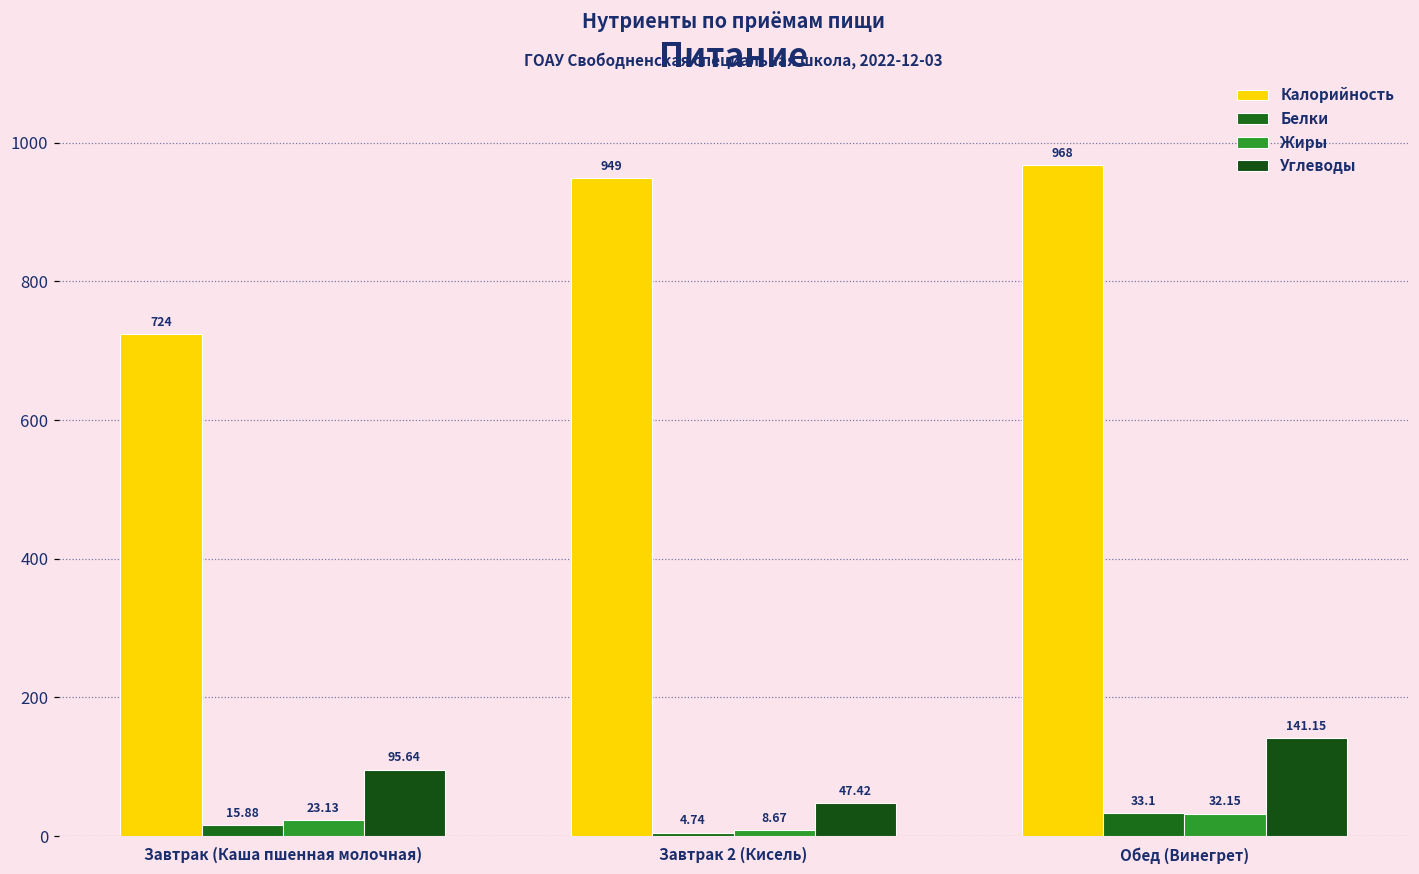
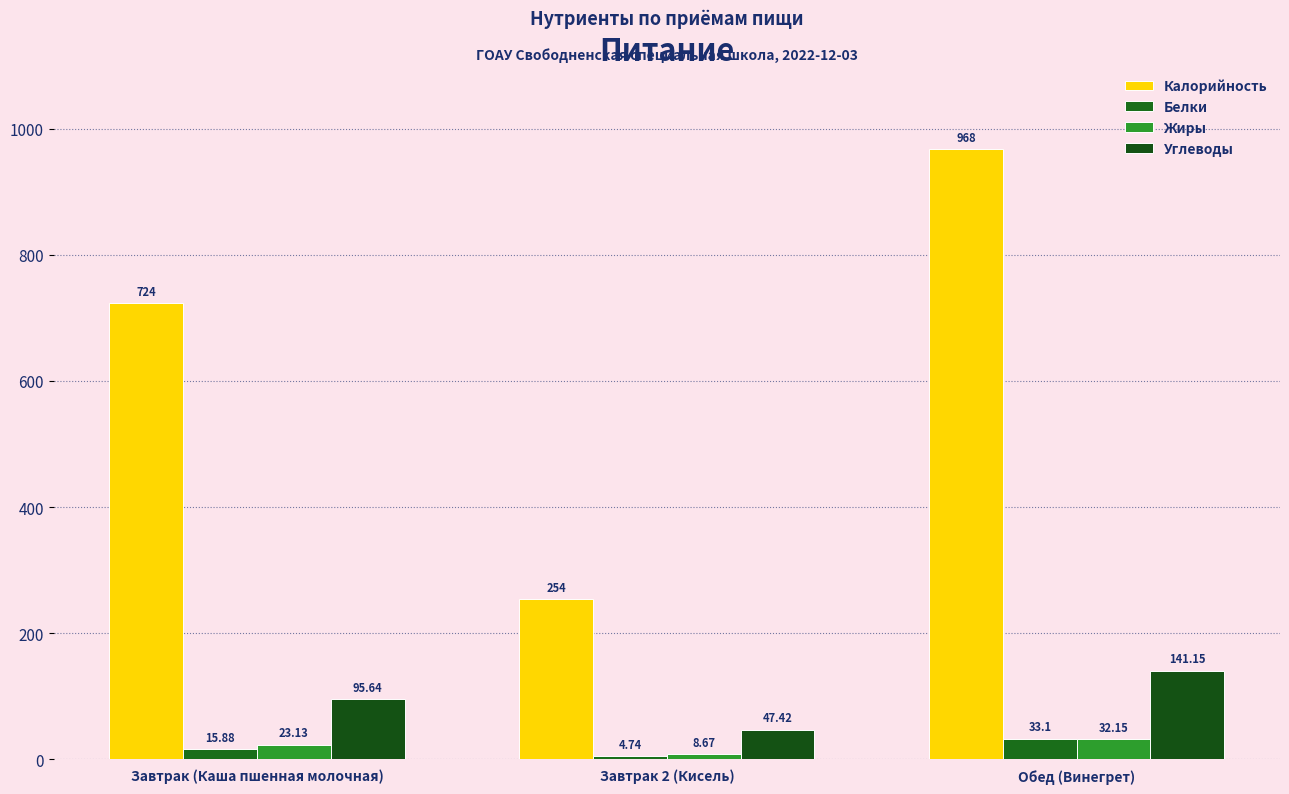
Калорийность, Завтрак 2 (Кисель): 949 -> 254
